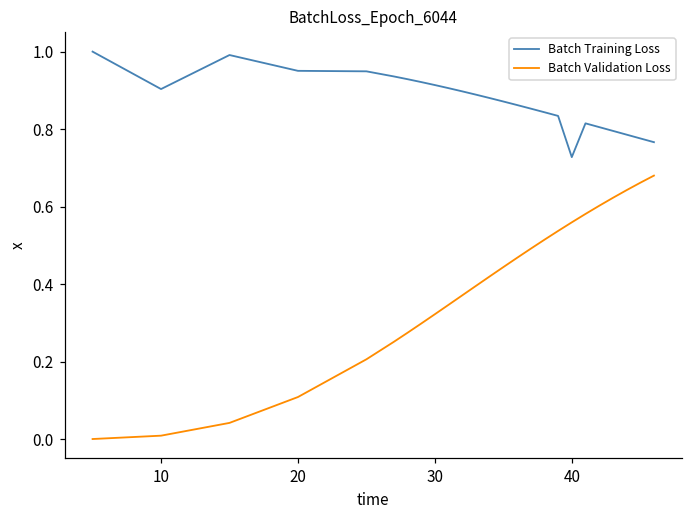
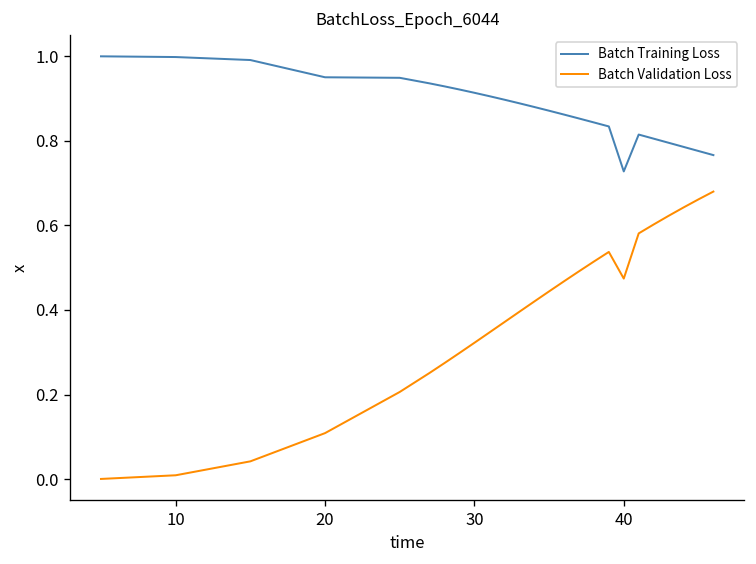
Batch Training Loss, 10: 0.90 -> 1.00
Batch Validation Loss, 40: 0.56 -> 0.47
